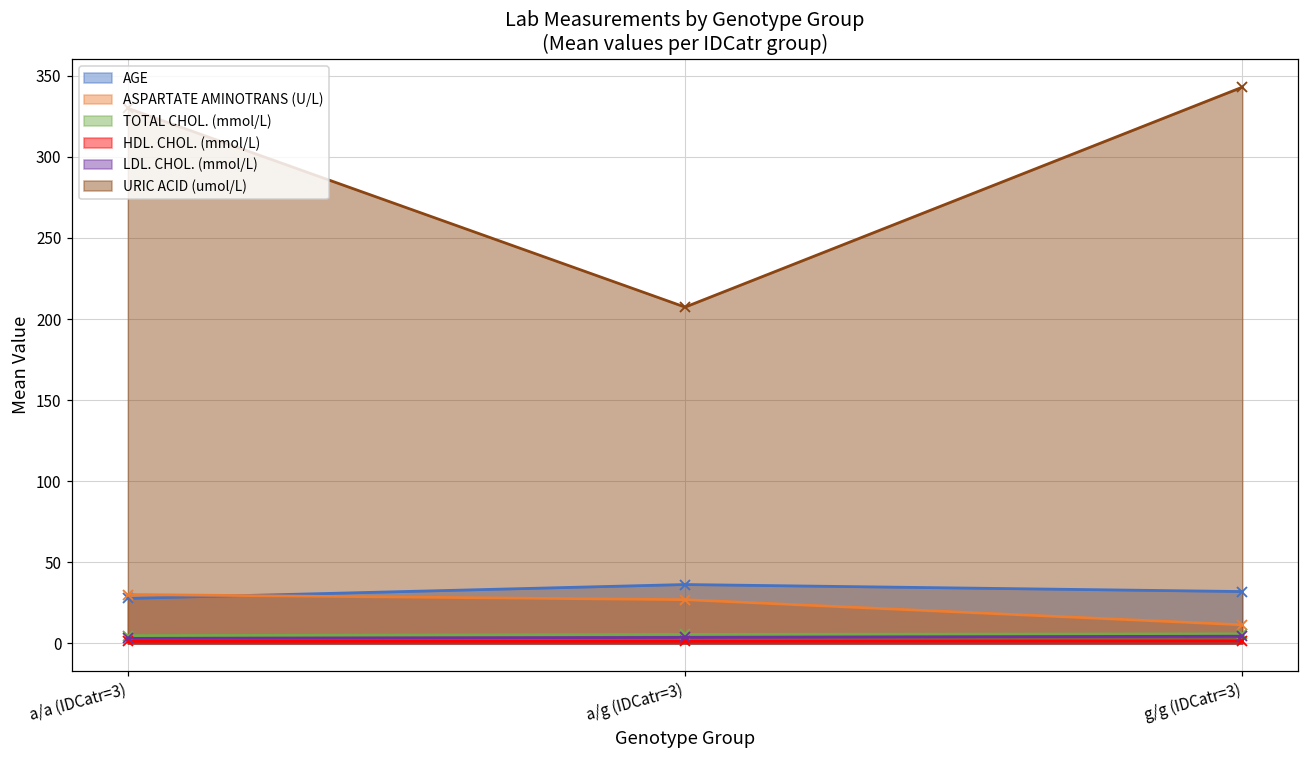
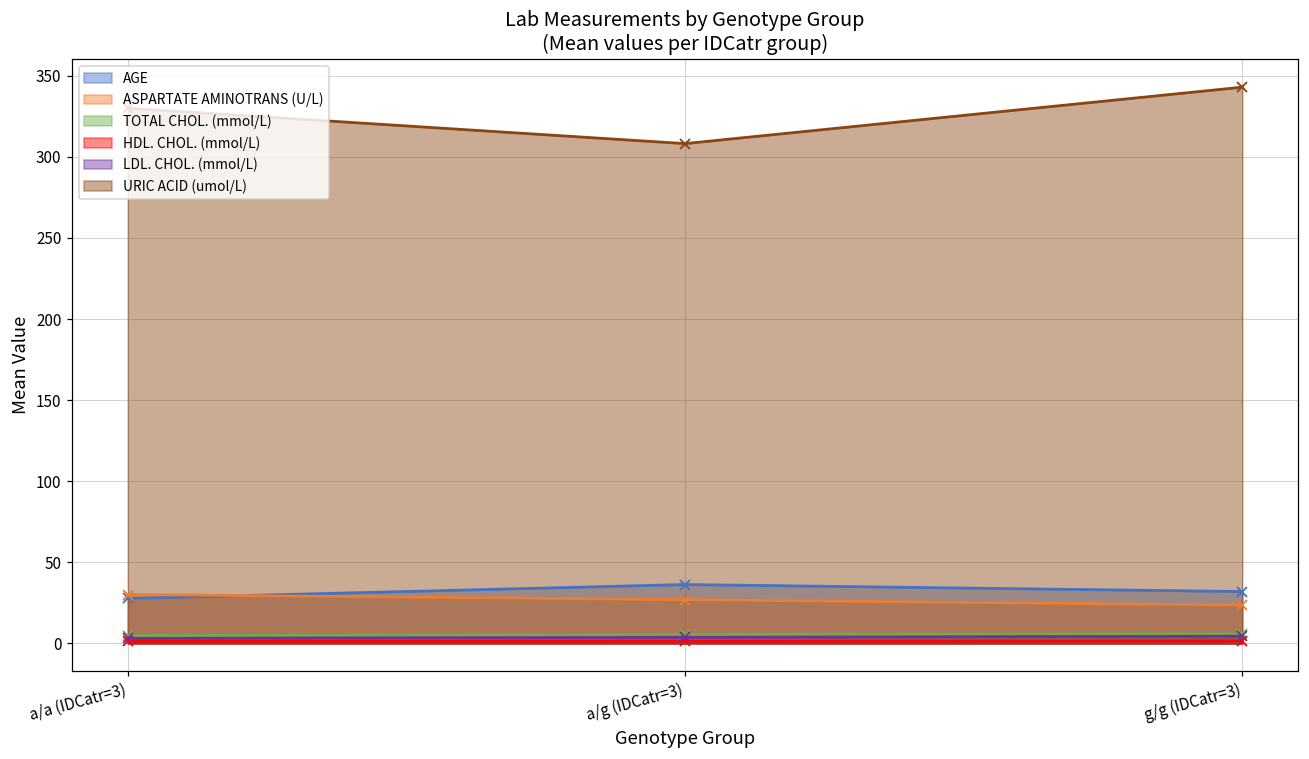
URIC ACID (umol/L), a/g (IDCatr=3): 207 -> 308
ASPARTATE AMINOTRANS (U/L), g/g (IDCatr=3): 11 -> 24
